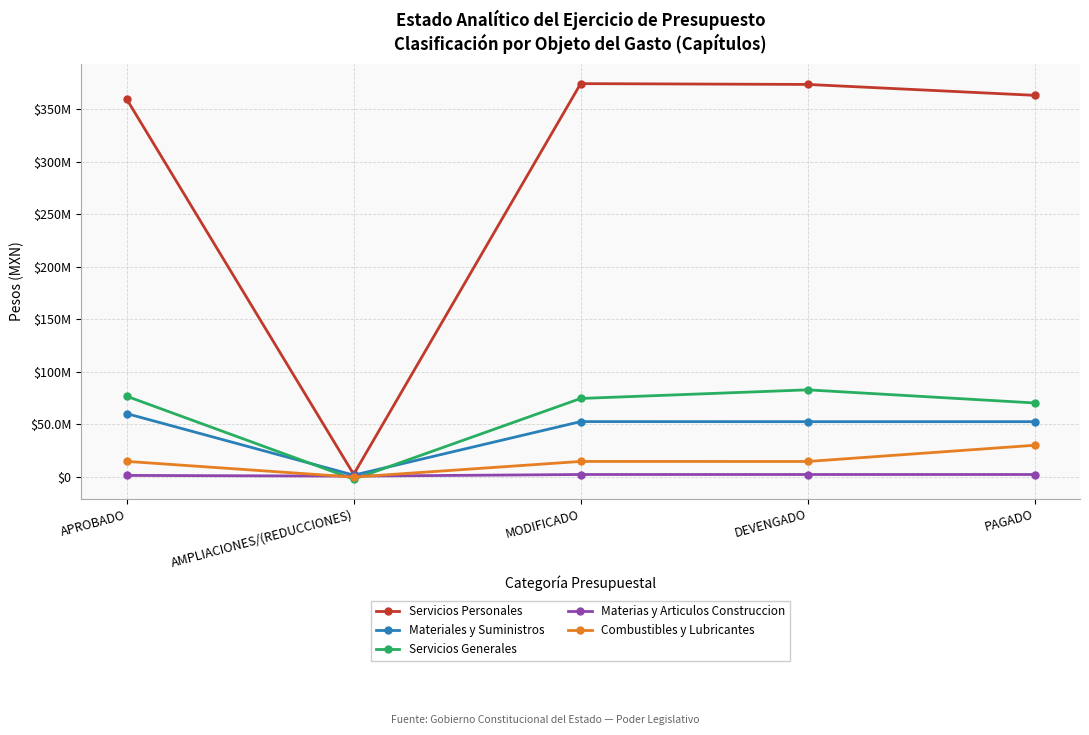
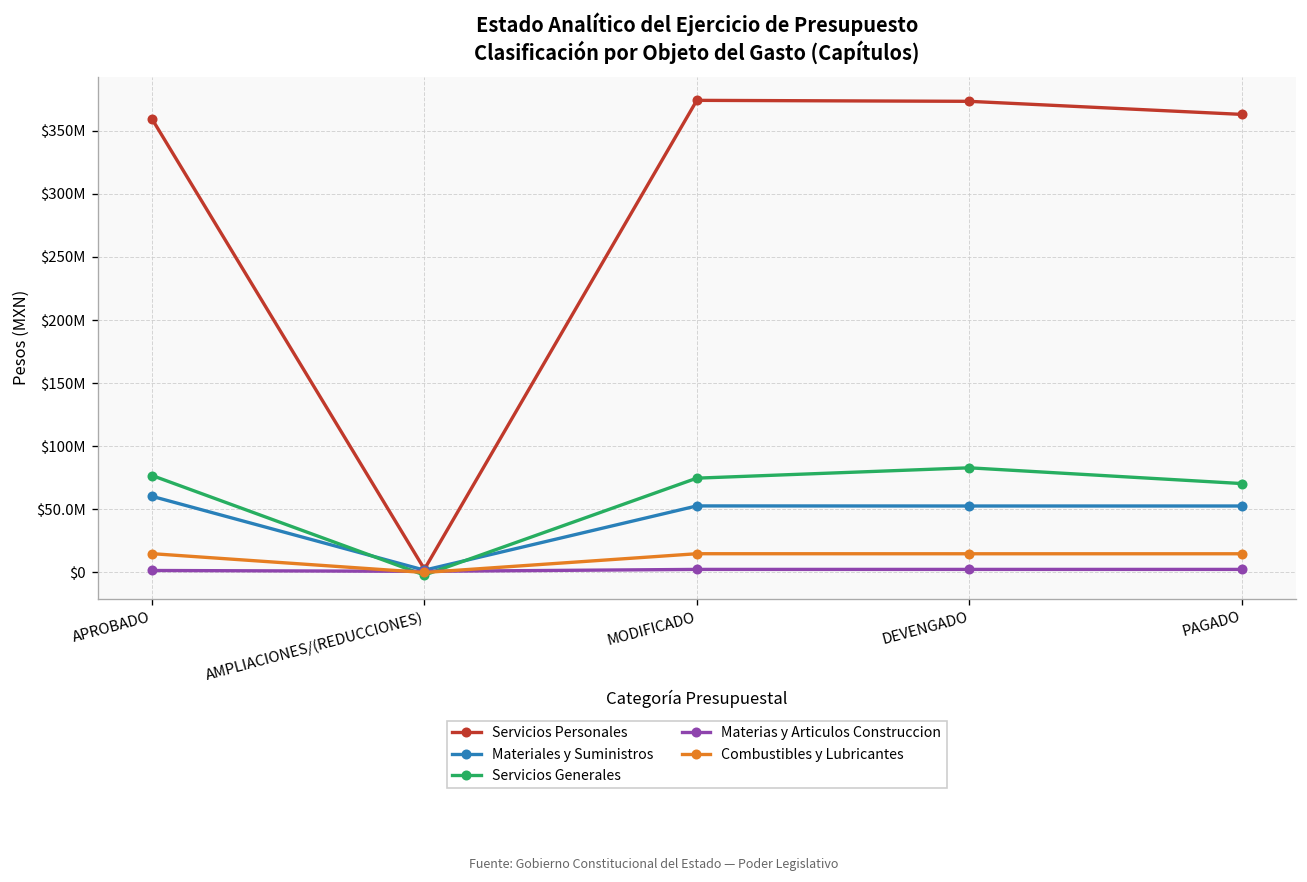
Combustibles y Lubricantes, PAGADO: $30000000 -> $15000000
